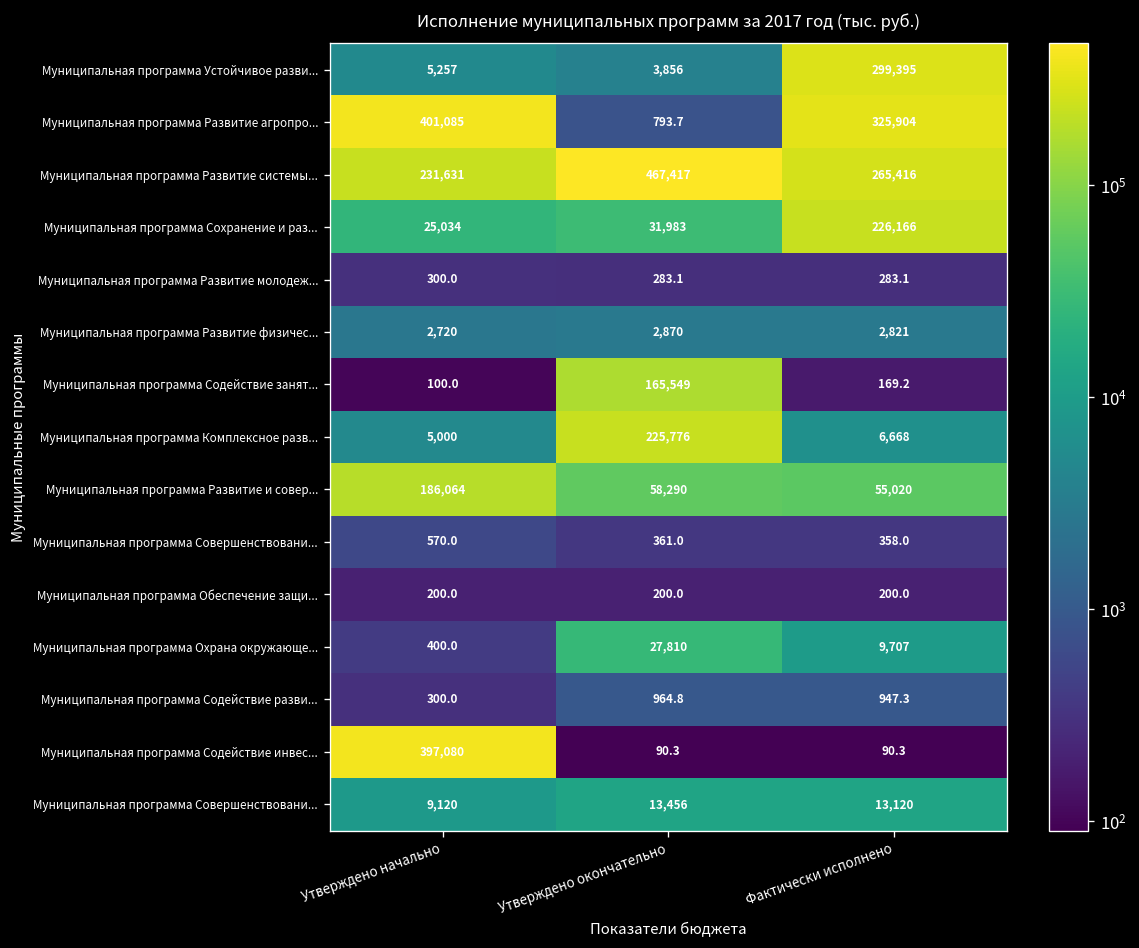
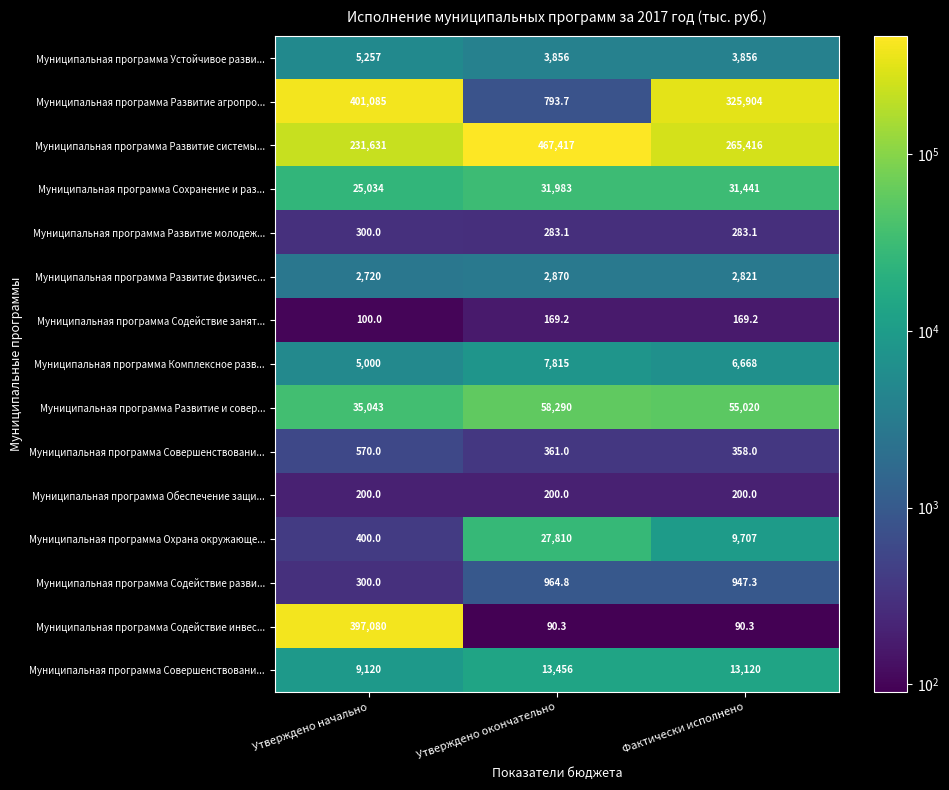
Муниципальная программа Устойчивое разви..., Фактически исполнено: 299,395 -> 3,856
Муниципальная программа Сохранение и раз..., Фактически исполнено: 226,166 -> 31,441
Муниципальная программа Содействие занят..., Утверждено окончательно: 165,549 -> 169.2
Муниципальная программа Комплексное разв..., Утверждено окончательно: 225,776 -> 7,815
Муниципальная программа Развитие и совер..., Утверждено начально: 186,064 -> 35,043
